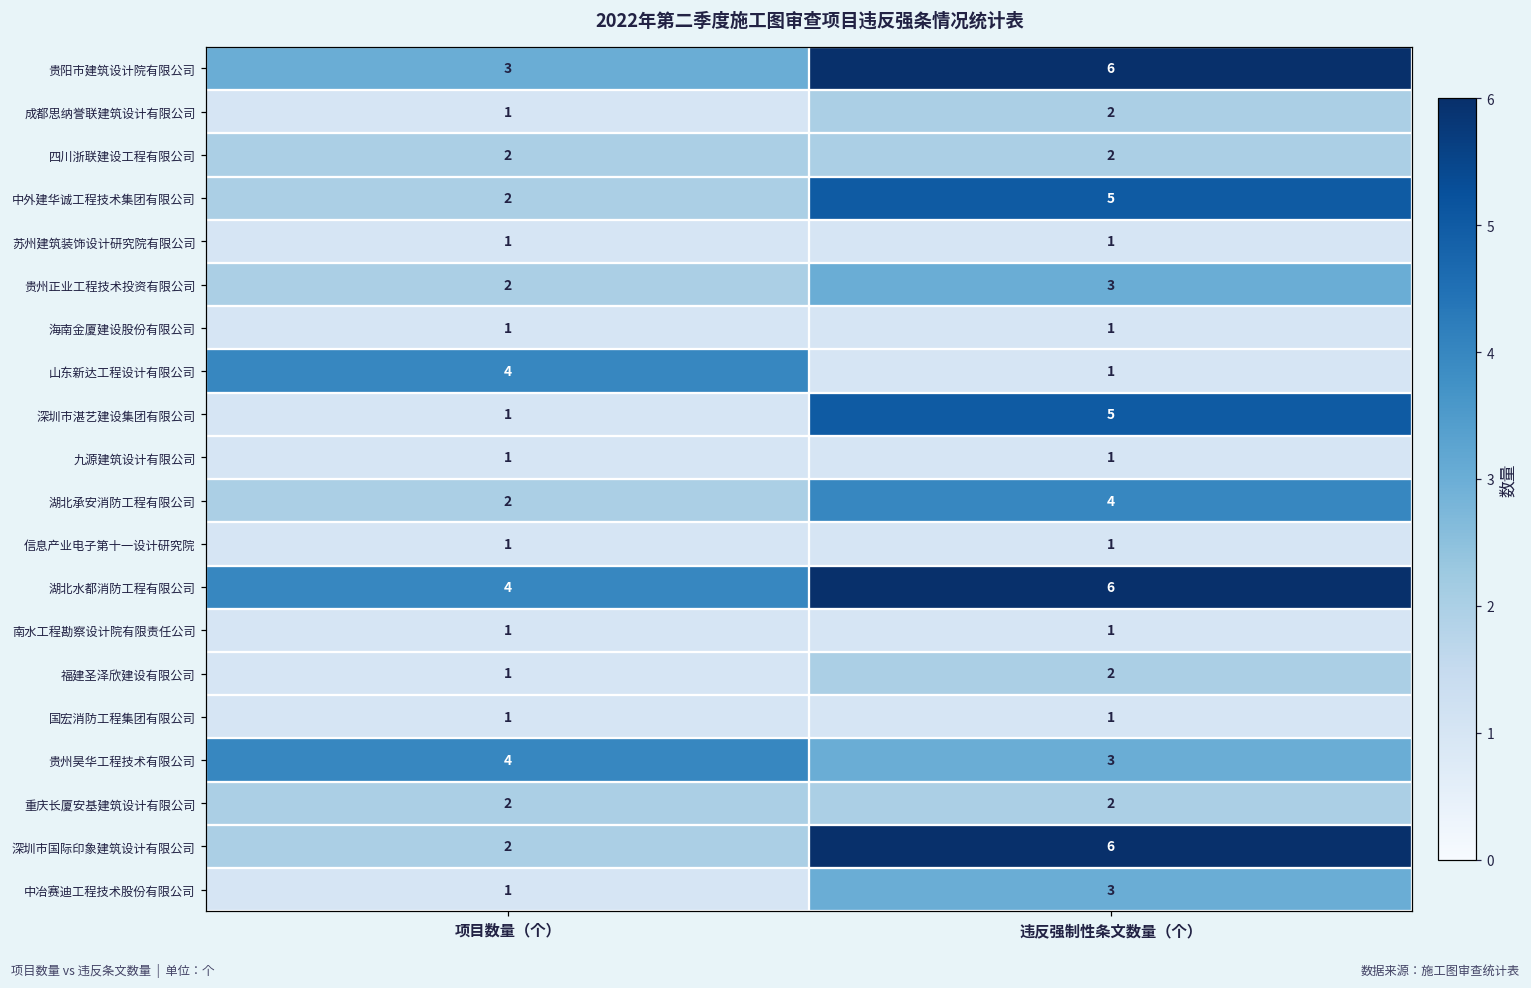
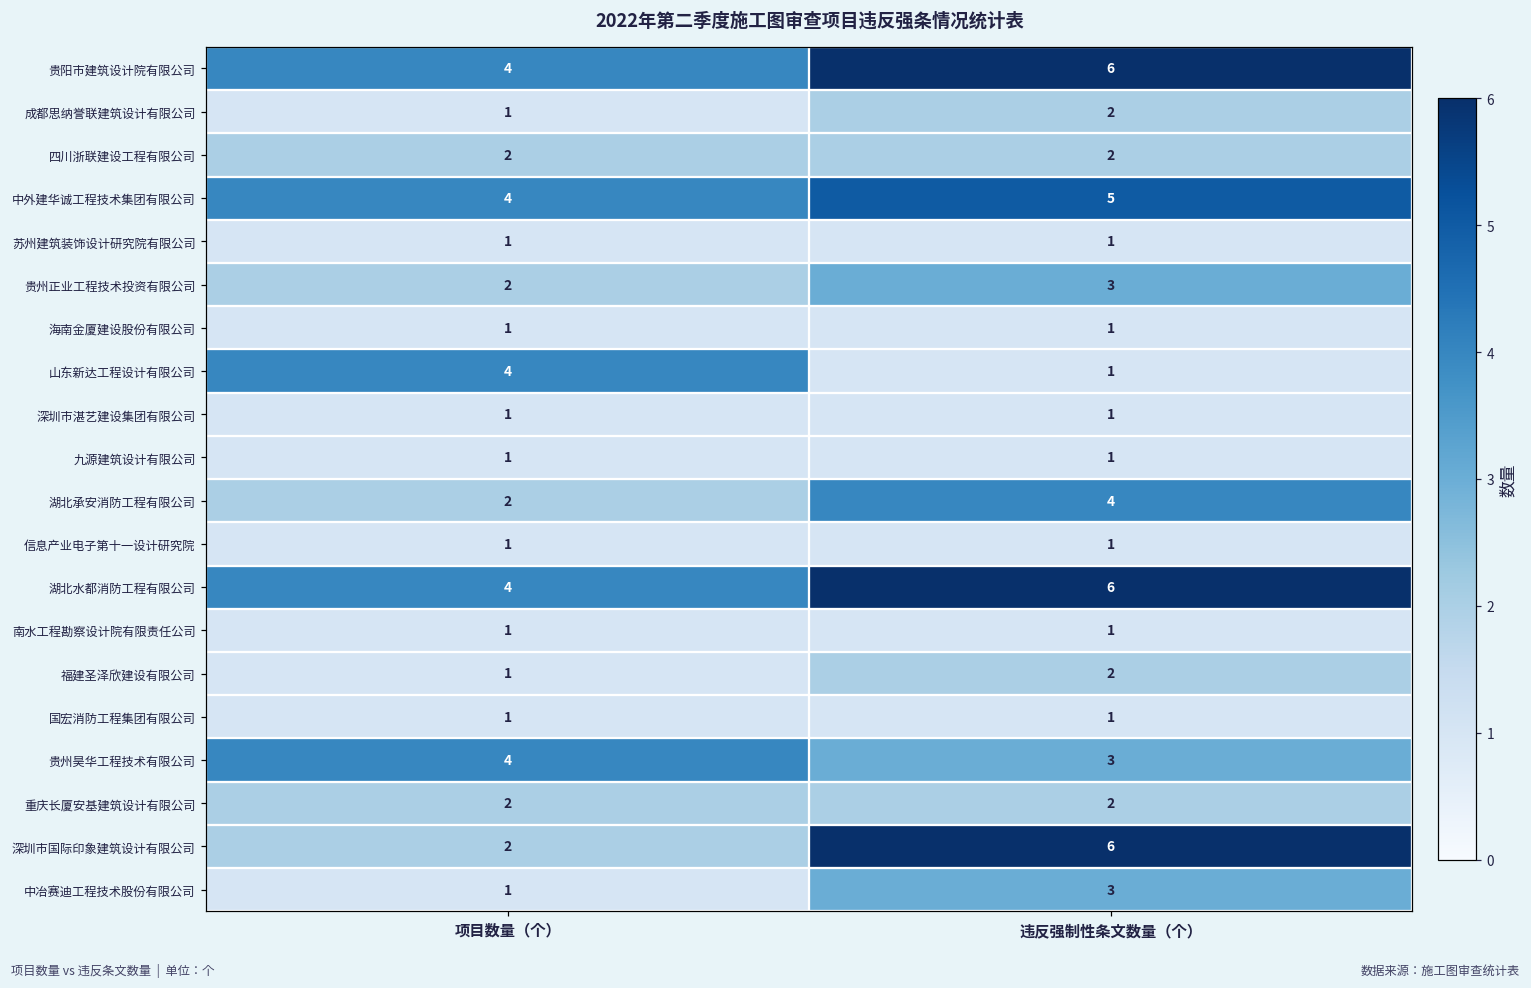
贵阳市建筑设计院有限公司, 项目数量（个）: 3 -> 4
中外建华诚工程技术集团有限公司, 项目数量（个）: 2 -> 4
深圳市湛艺建设集团有限公司, 违反强制性条文数量（个）: 5 -> 1
